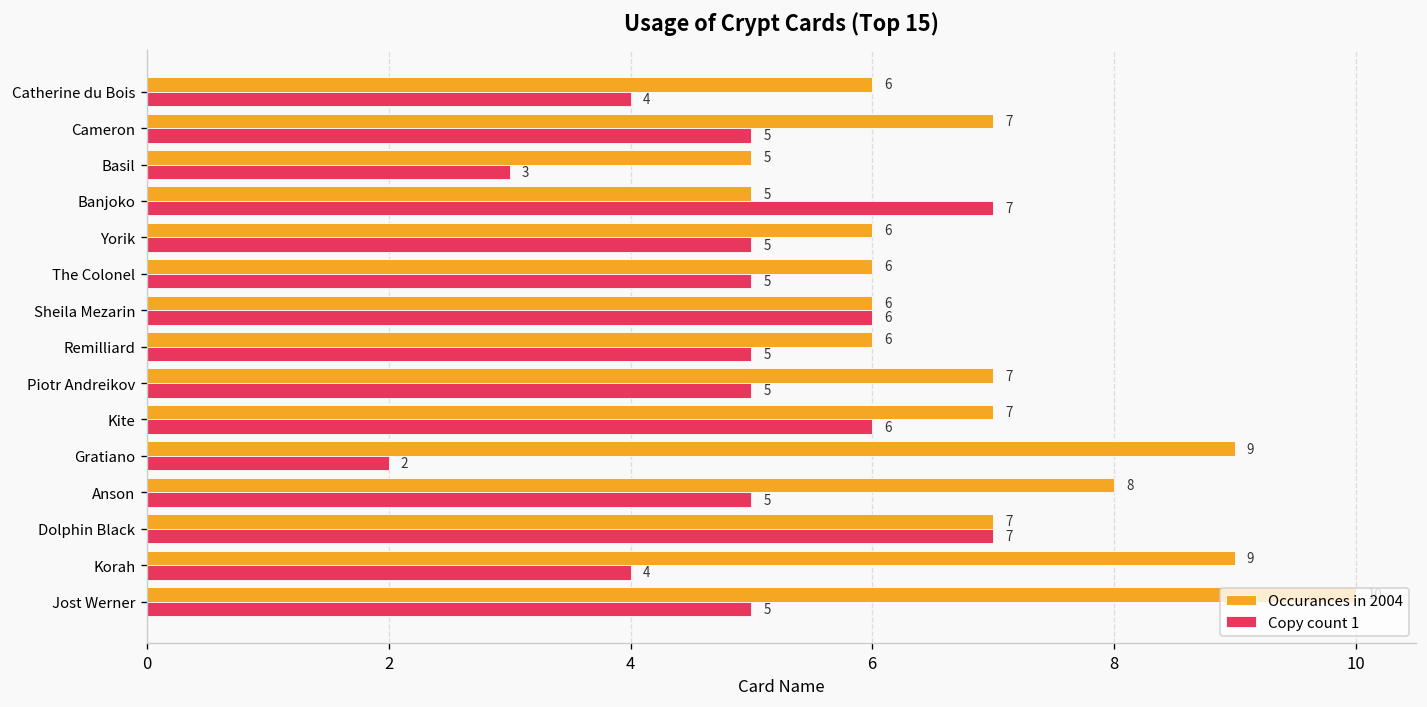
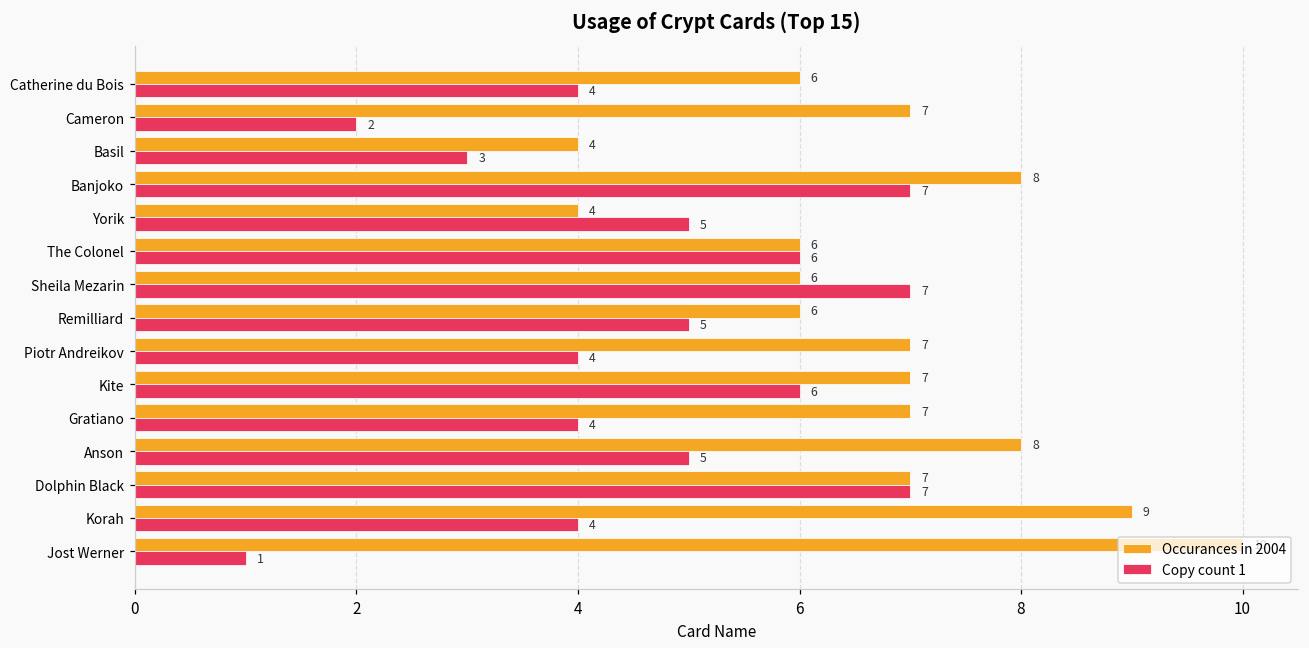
Copy count 1, Cameron: 5 -> 2
Occurances in 2004, Basil: 5 -> 4
Occurances in 2004, Banjoko: 5 -> 8
Occurances in 2004, Yorik: 6 -> 4
Copy count 1, The Colonel: 5 -> 6
Copy count 1, Sheila Mezarin: 6 -> 7
Copy count 1, Piotr Andreikov: 5 -> 4
Occurances in 2004, Gratiano: 9 -> 7
Copy count 1, Gratiano: 2 -> 4
Copy count 1, Jost Werner: 5 -> 1
